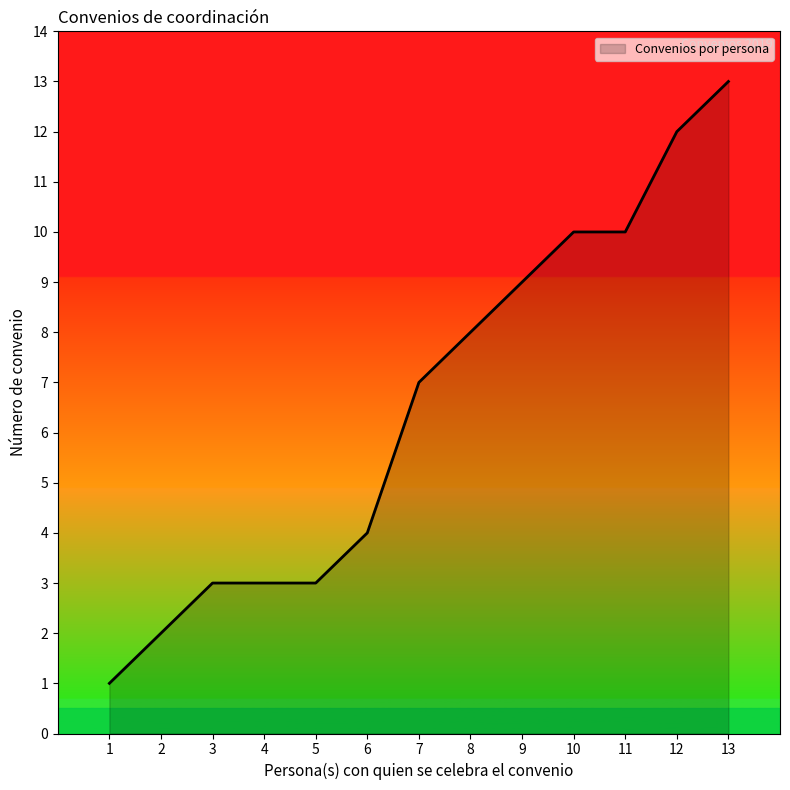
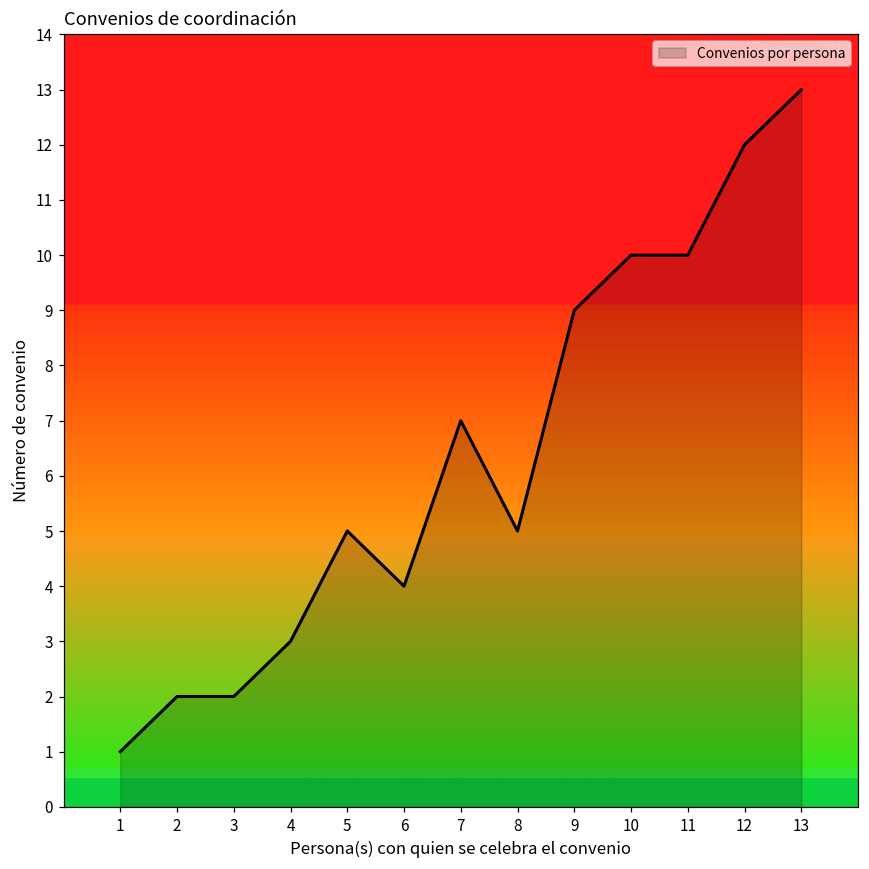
3: 3 -> 2
5: 3 -> 5
8: 8 -> 5
